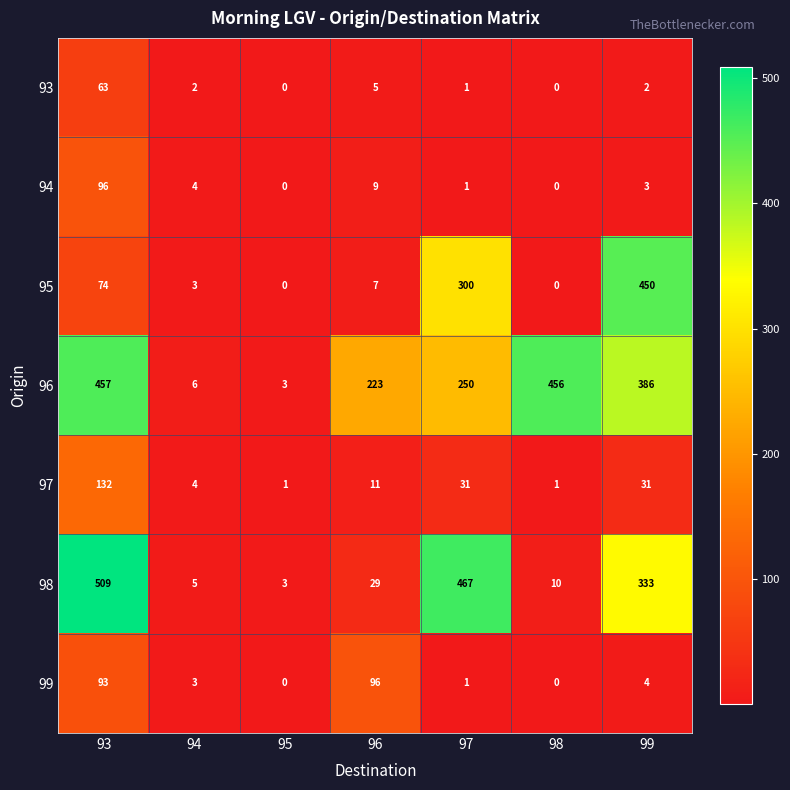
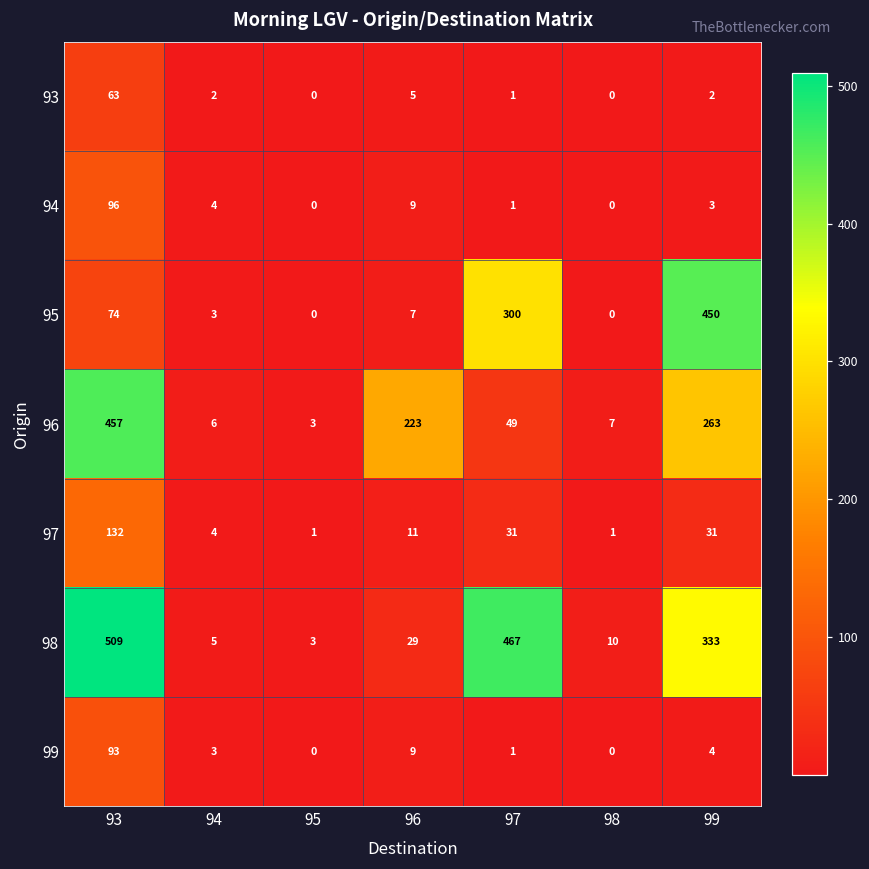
96, 97: 250 -> 49
96, 98: 456 -> 7
96, 99: 386 -> 263
99, 96: 96 -> 9
